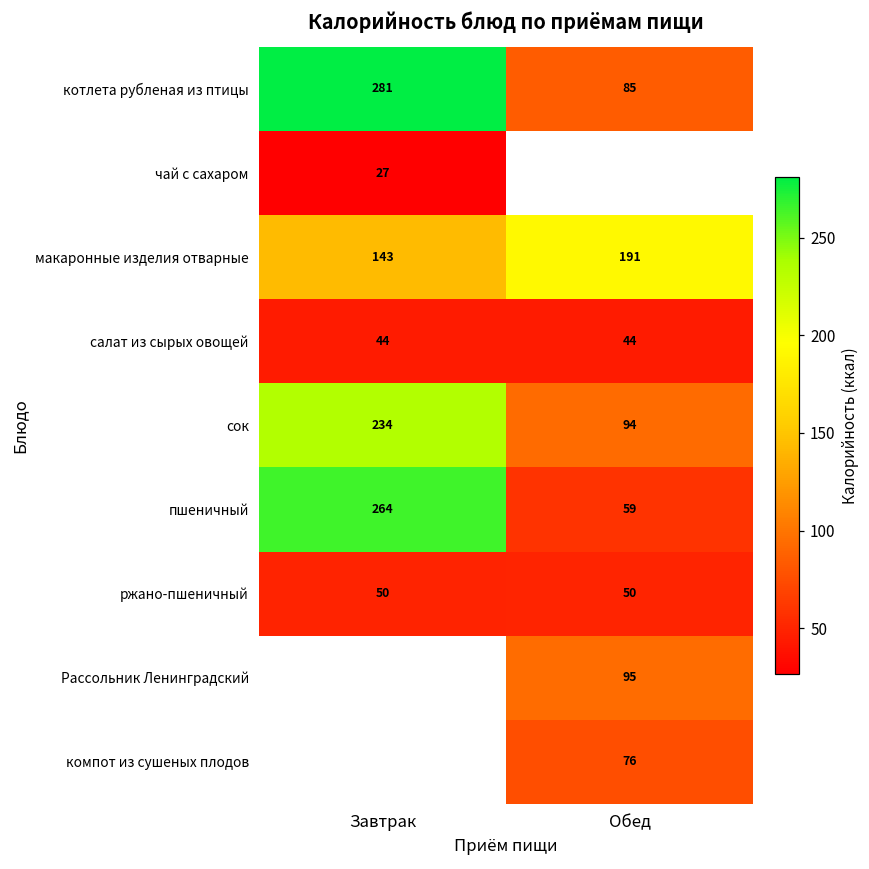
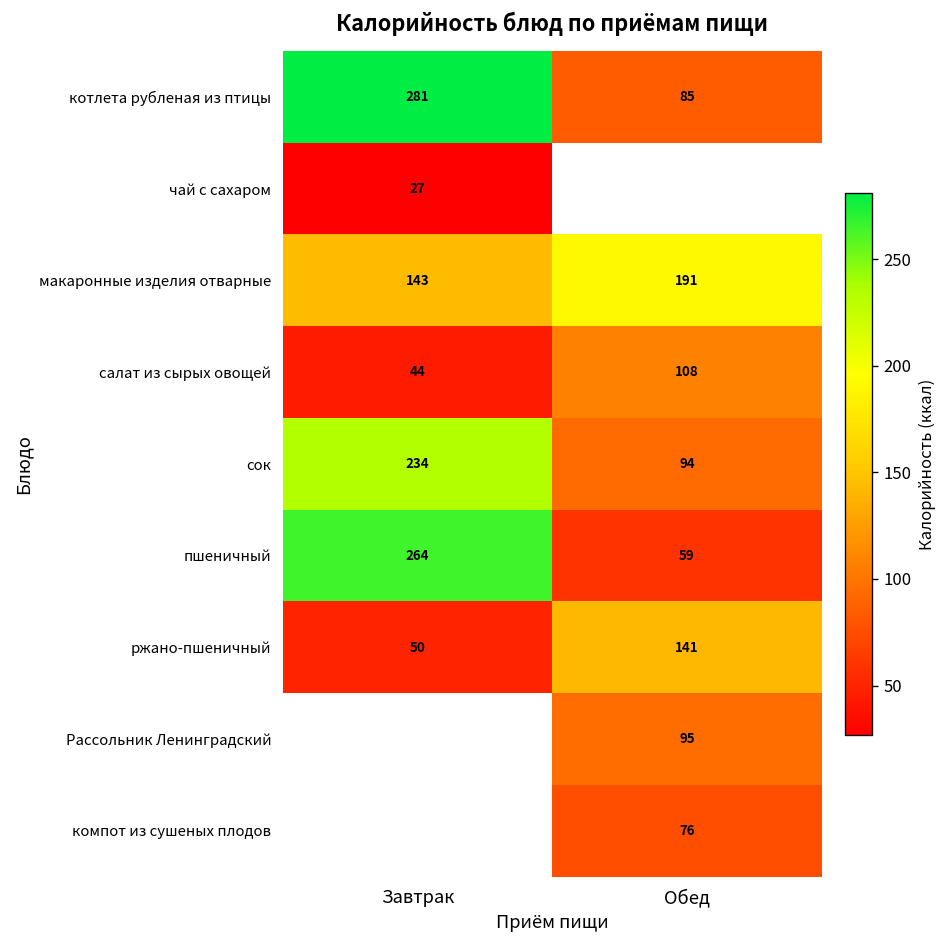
салат из сырых овощей, Обед: 44 -> 108
ржано-пшеничный, Обед: 50 -> 141
